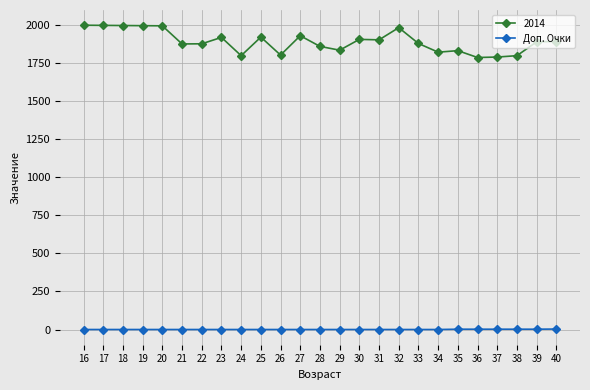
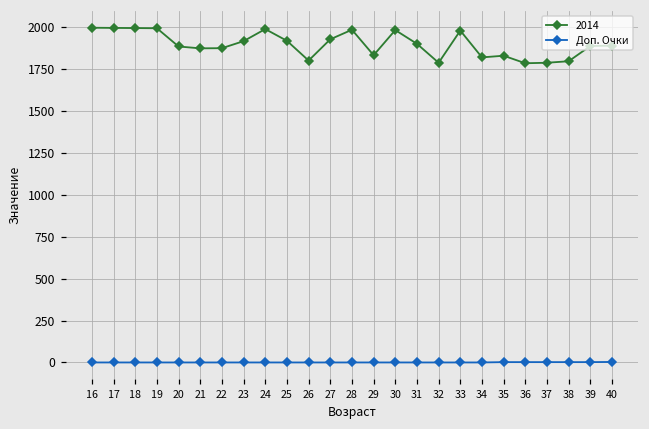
2014, 20: 1990 -> 1890
2014, 24: 1800 -> 1990
2014, 28: 1860 -> 1990
2014, 30: 1910 -> 1980
2014, 32: 1980 -> 1790
2014, 33: 1880 -> 1980
